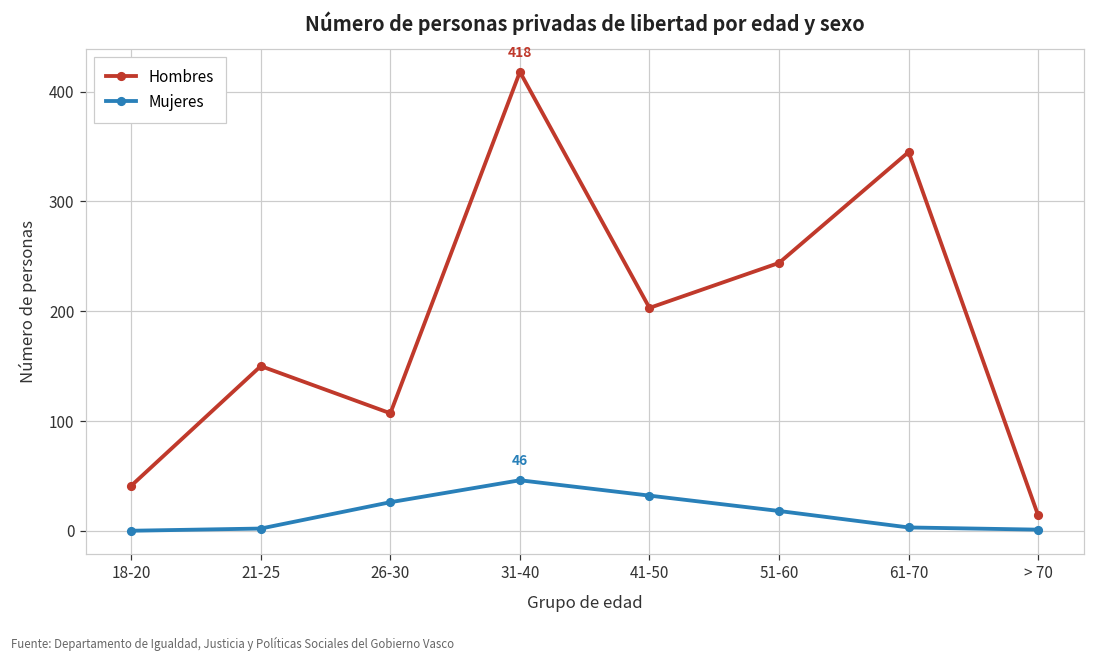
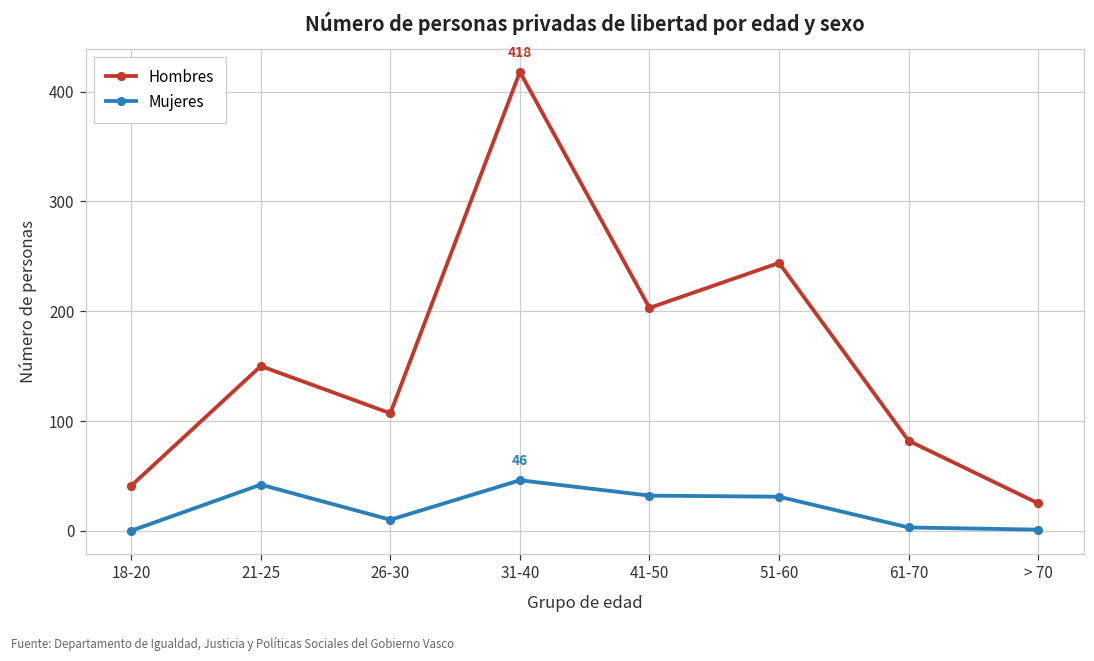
Mujeres, 21-25: 0 -> 40
Mujeres, 26-30: 30 -> 10
Mujeres, 51-60: 20 -> 30
Hombres, 61-70: 350 -> 80
Hombres, > 70: 10 -> 30
